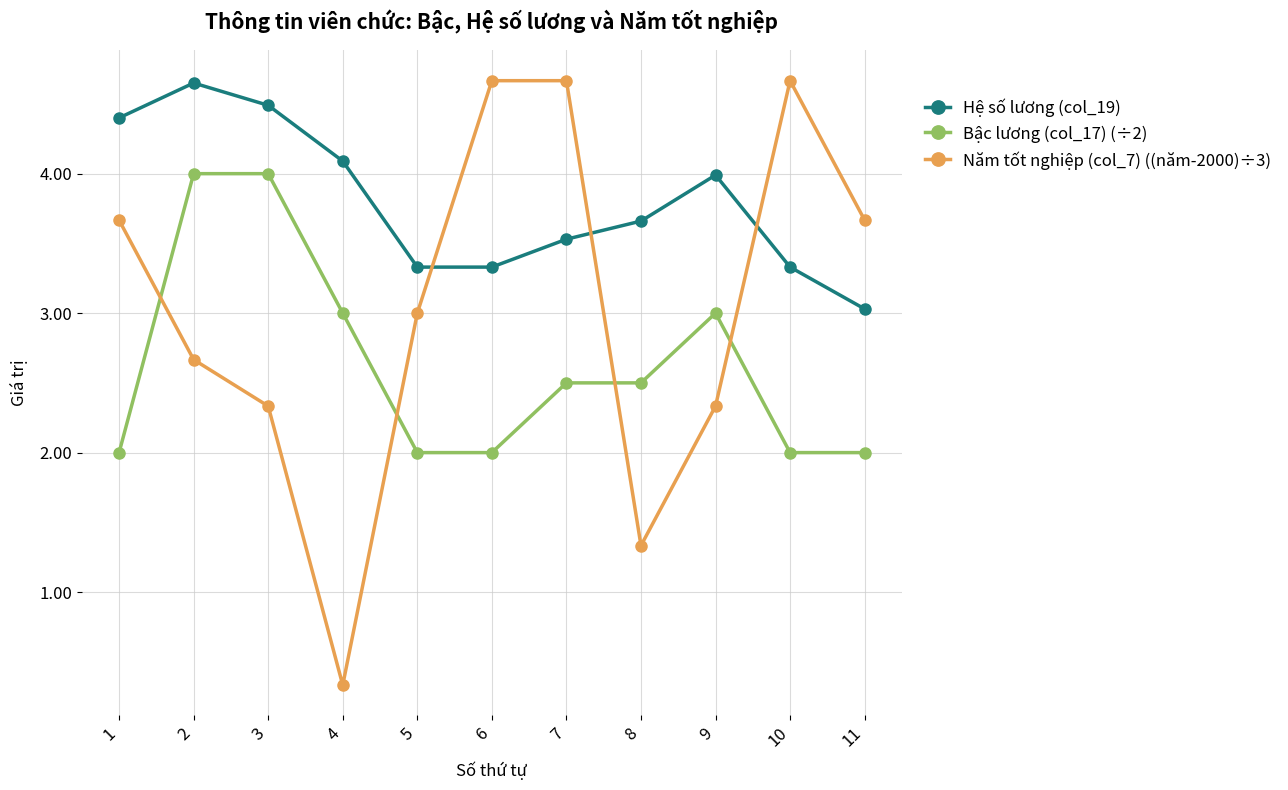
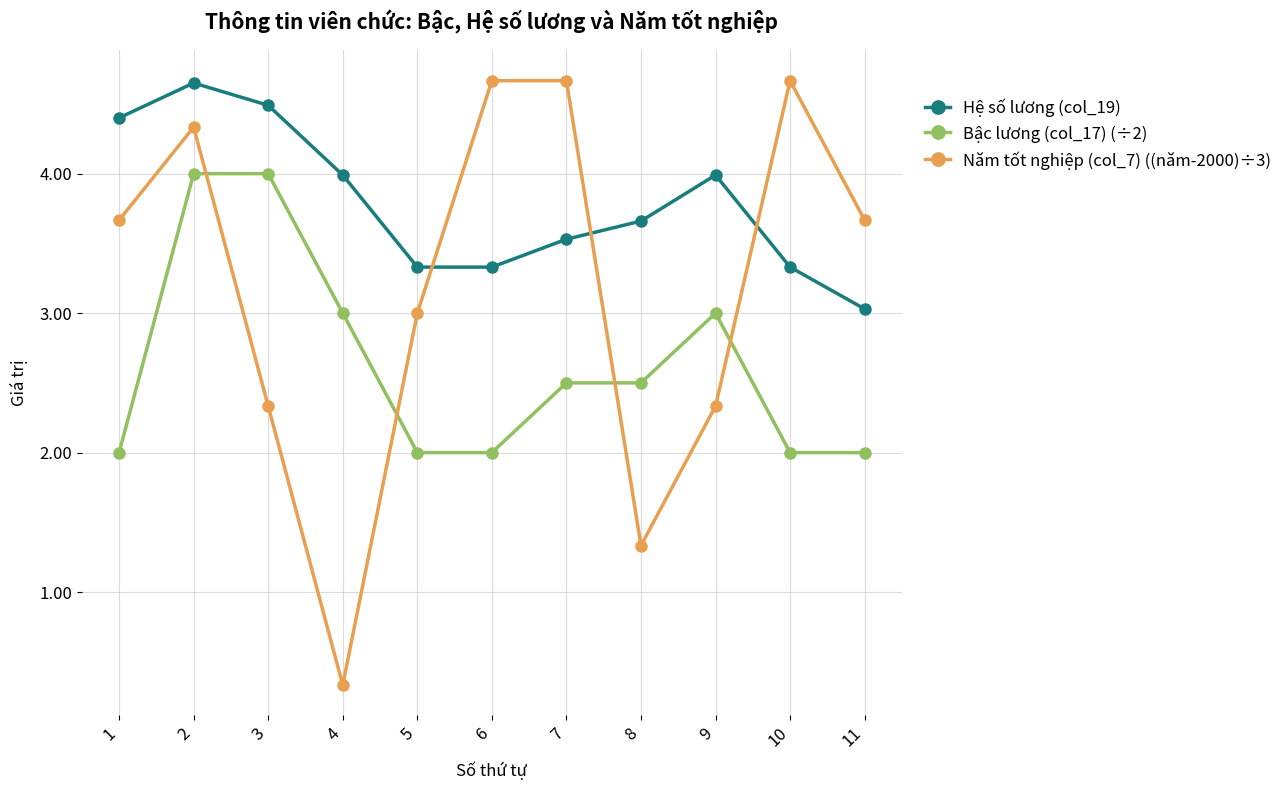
Năm tốt nghiệp (col_7) ((năm-2000)÷3), 2: 2.67 -> 4.33
Hệ số lương (col_19), 4: 4.09 -> 3.99
